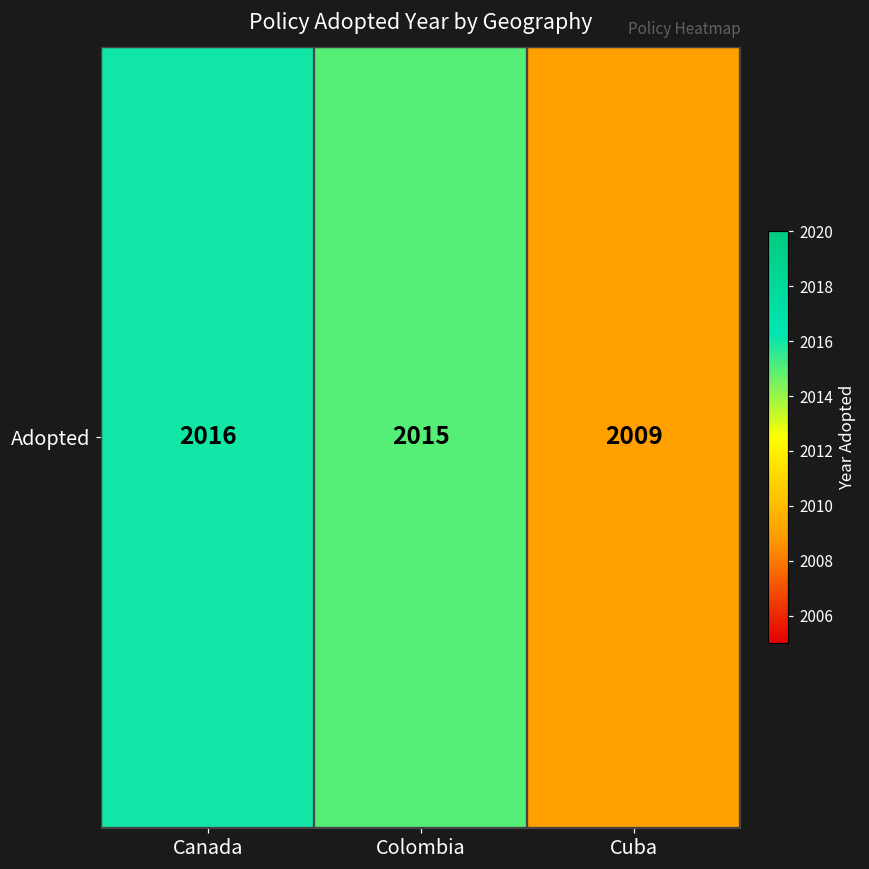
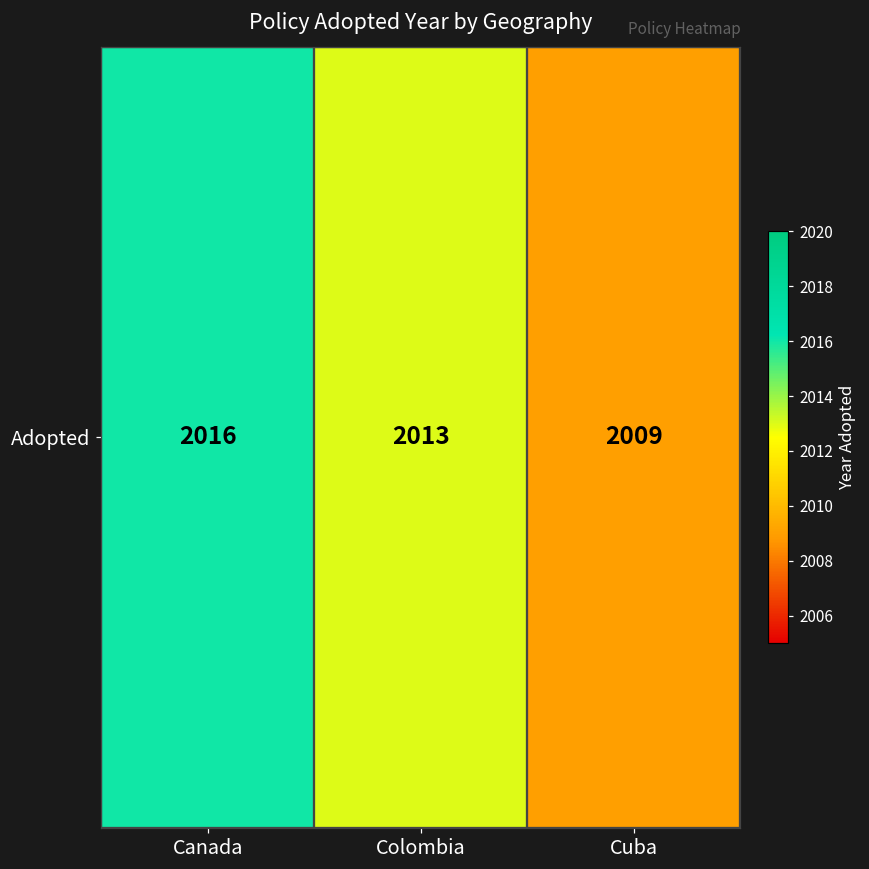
Adopted, Colombia: 2015 -> 2013
